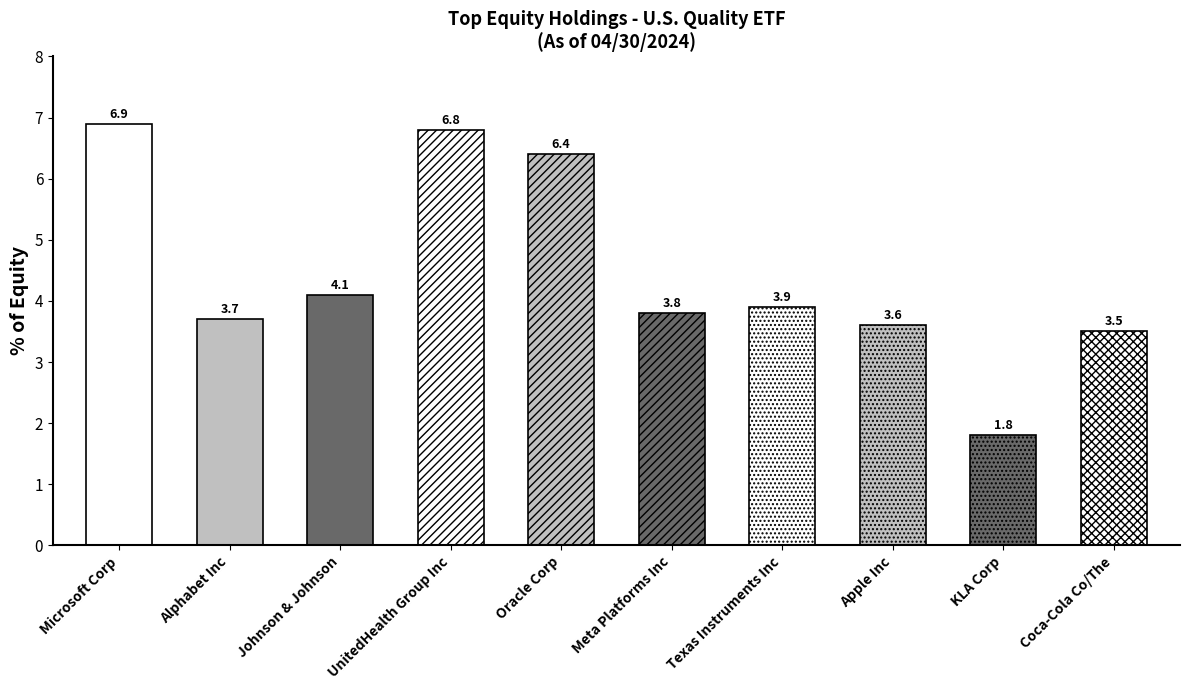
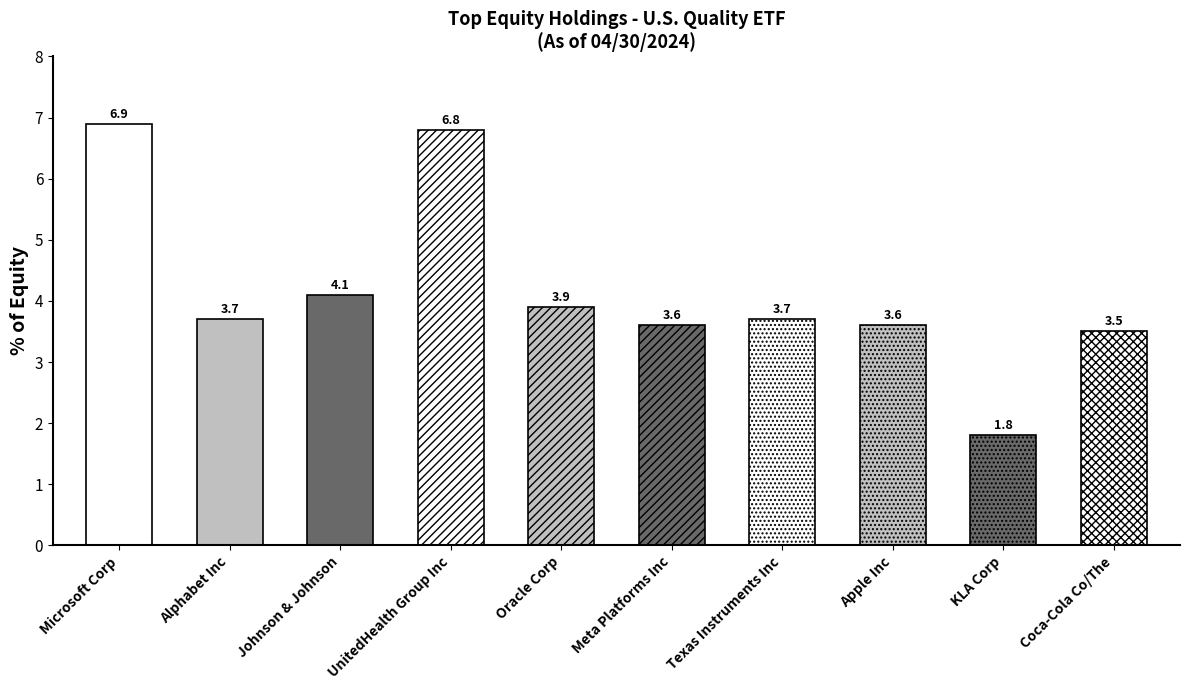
Oracle Corp: 6.4 -> 3.9
Meta Platforms Inc: 3.8 -> 3.6
Texas Instruments Inc: 3.9 -> 3.7
